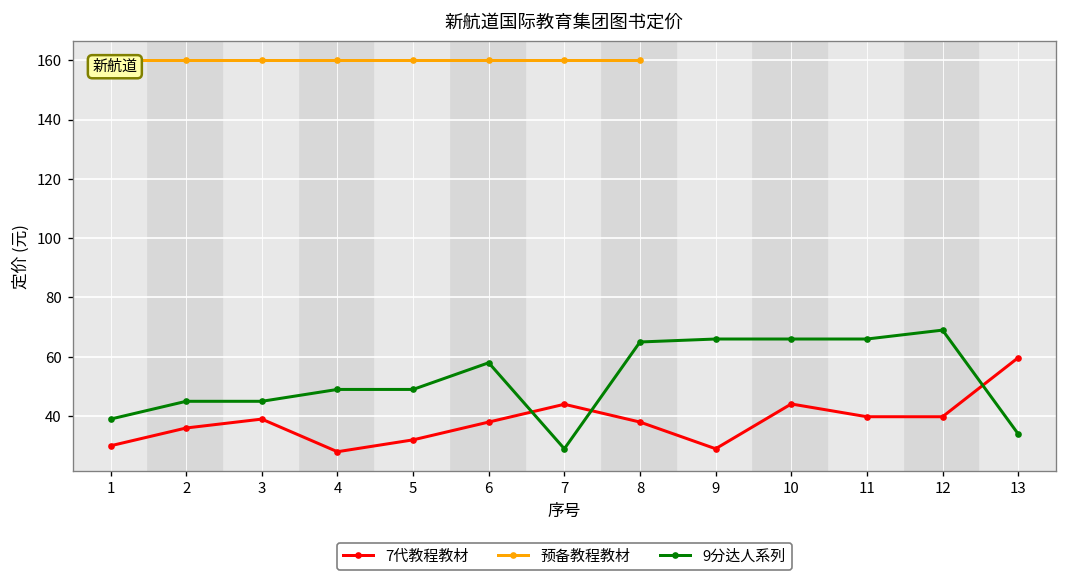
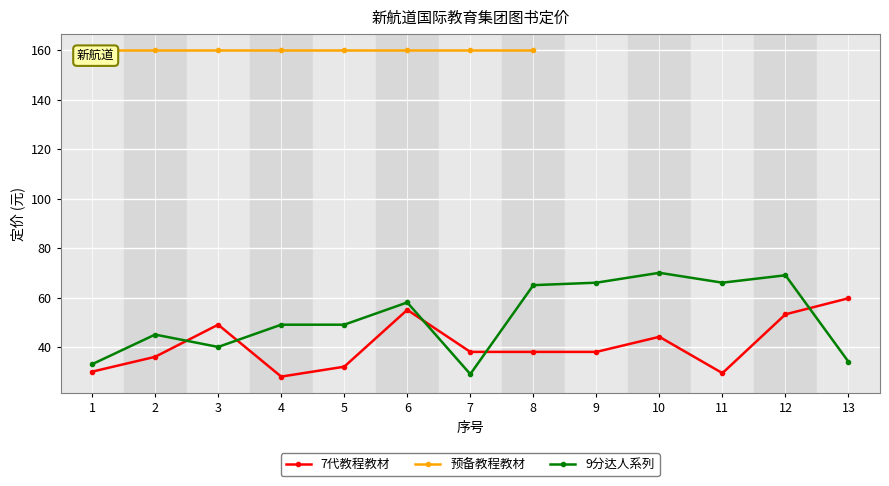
9分达人系列, 1: 39 -> 33
7代教程教材, 3: 39 -> 49
9分达人系列, 3: 45 -> 40
7代教程教材, 6: 38 -> 55
7代教程教材, 7: 44 -> 38
7代教程教材, 9: 29 -> 38
9分达人系列, 10: 66 -> 70
7代教程教材, 11: 40 -> 29
7代教程教材, 12: 40 -> 53
